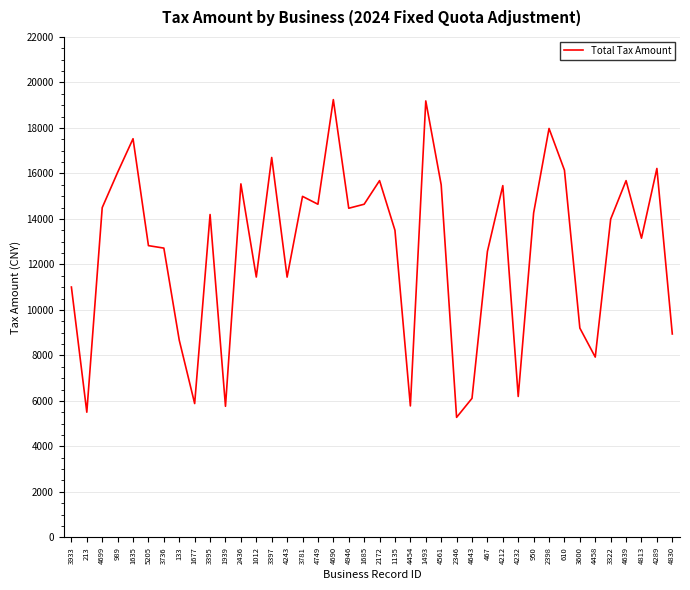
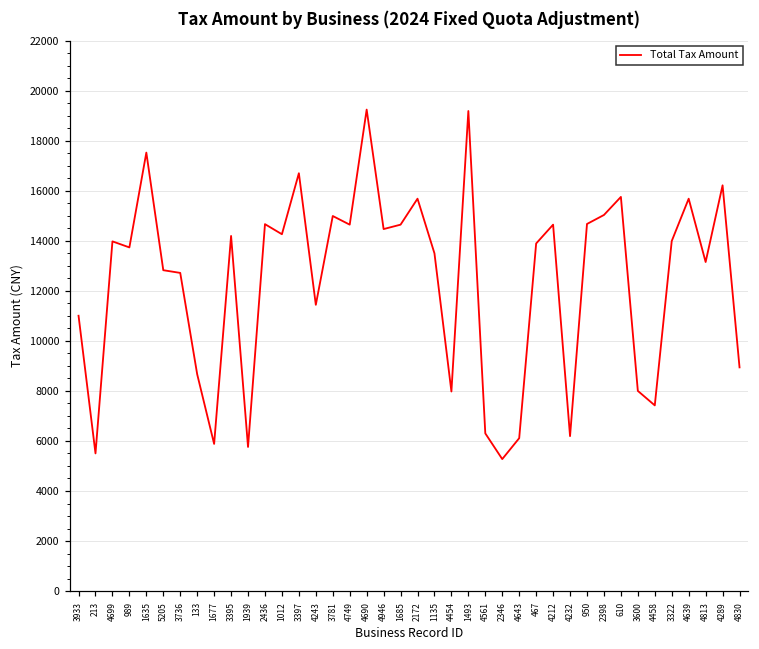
4699: 14500 -> 14000
989: 16000 -> 13700
2436: 15500 -> 14700
1012: 11400 -> 14300
4454: 5800 -> 8000
4561: 15500 -> 6300
467: 12600 -> 13900
4212: 15500 -> 14600
950: 14300 -> 14700
2398: 18000 -> 15000
610: 16100 -> 15800
3600: 9200 -> 8000
4458: 7900 -> 7400
